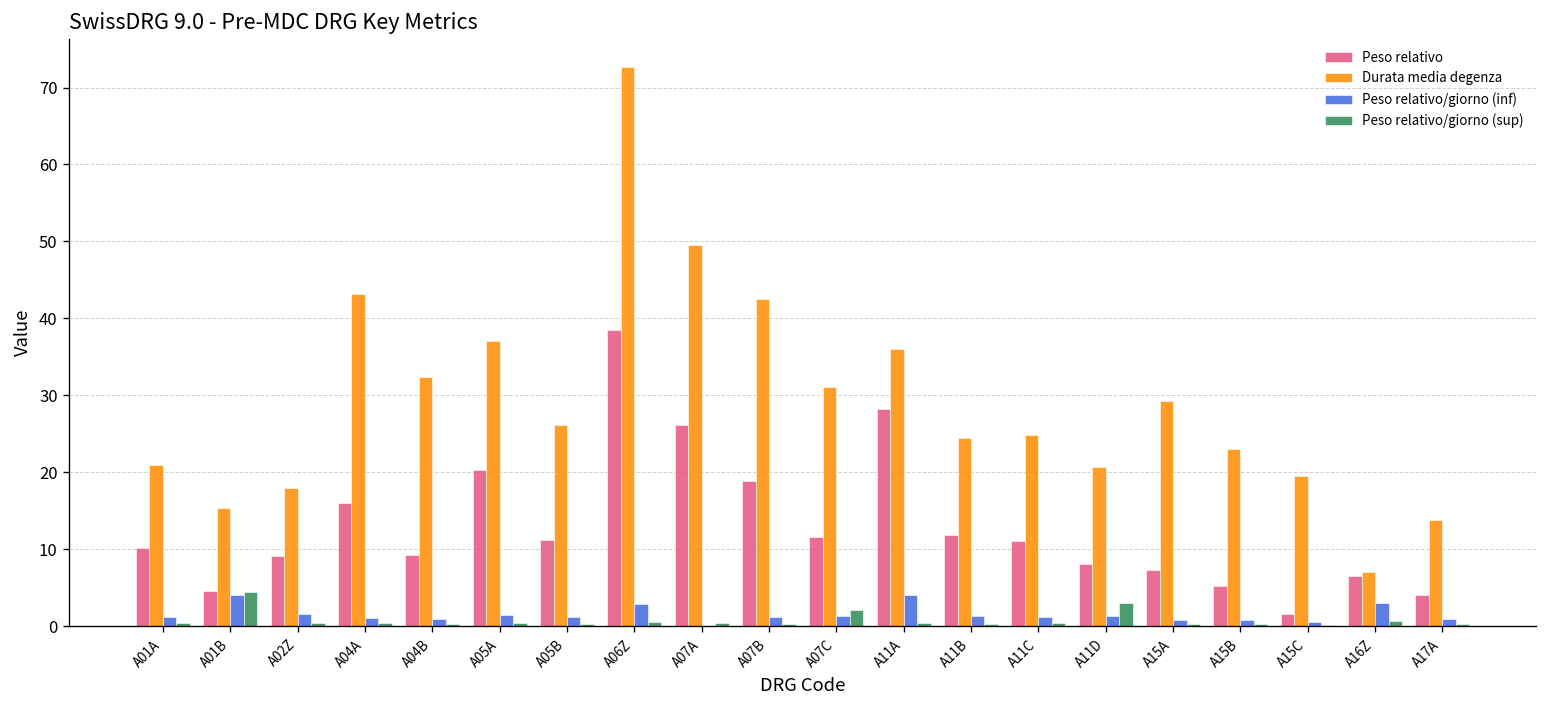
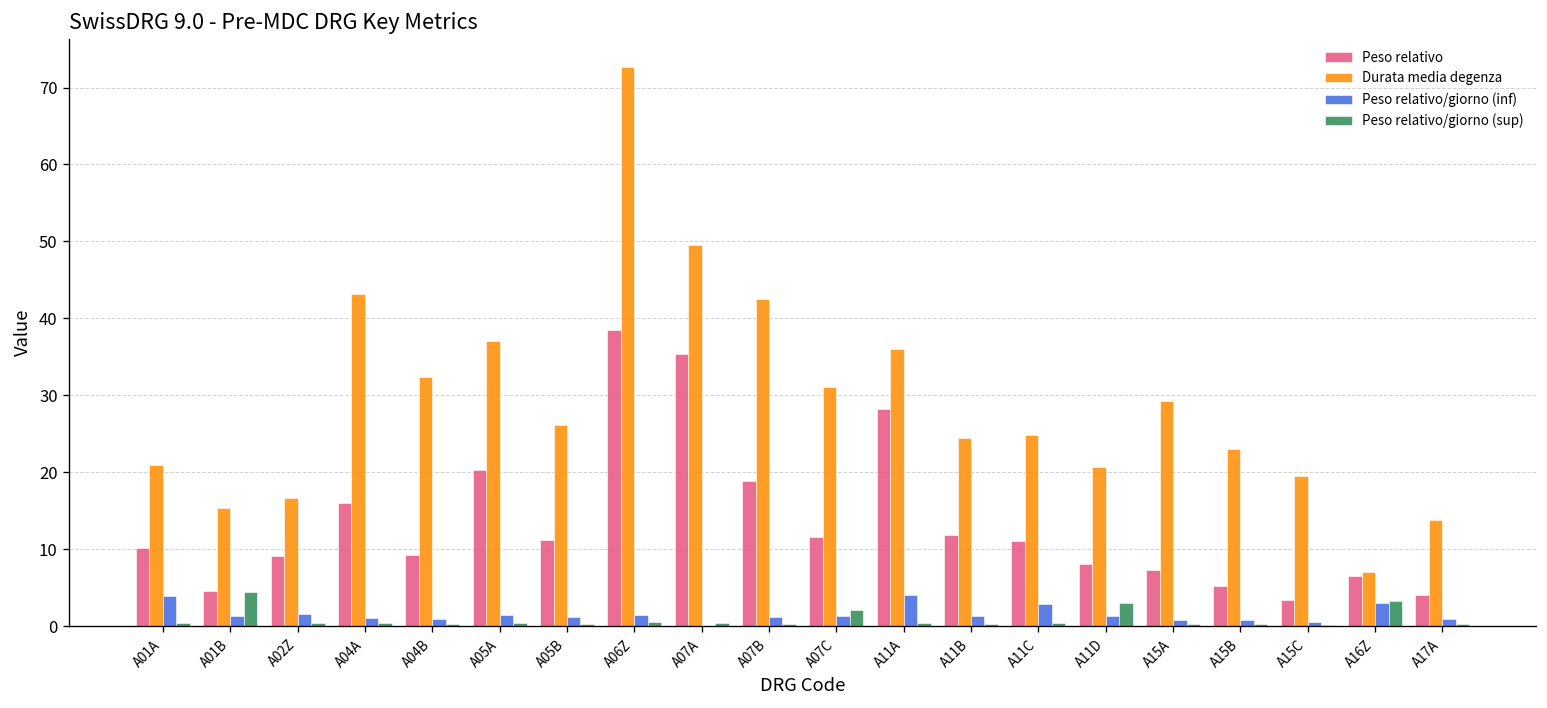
Peso relativo/giorno (inf), A01A: 1 -> 4
Peso relativo/giorno (inf), A01B: 4 -> 1
Durata media degenza, A02Z: 18 -> 17
Peso relativo/giorno (inf), A06Z: 3 -> 1
Peso relativo, A07A: 26 -> 35
Peso relativo/giorno (inf), A11C: 1 -> 3
Peso relativo, A15C: 2 -> 3
Peso relativo/giorno (sup), A16Z: 1 -> 3
